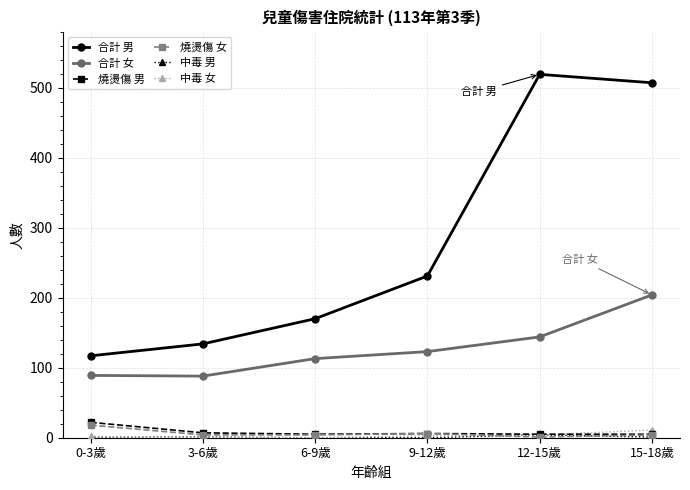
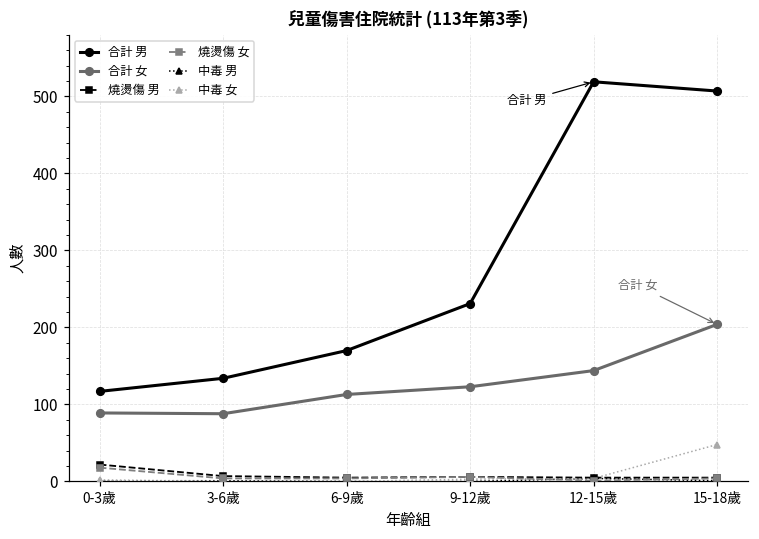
中毒 女, 15-18歲: 10 -> 50
